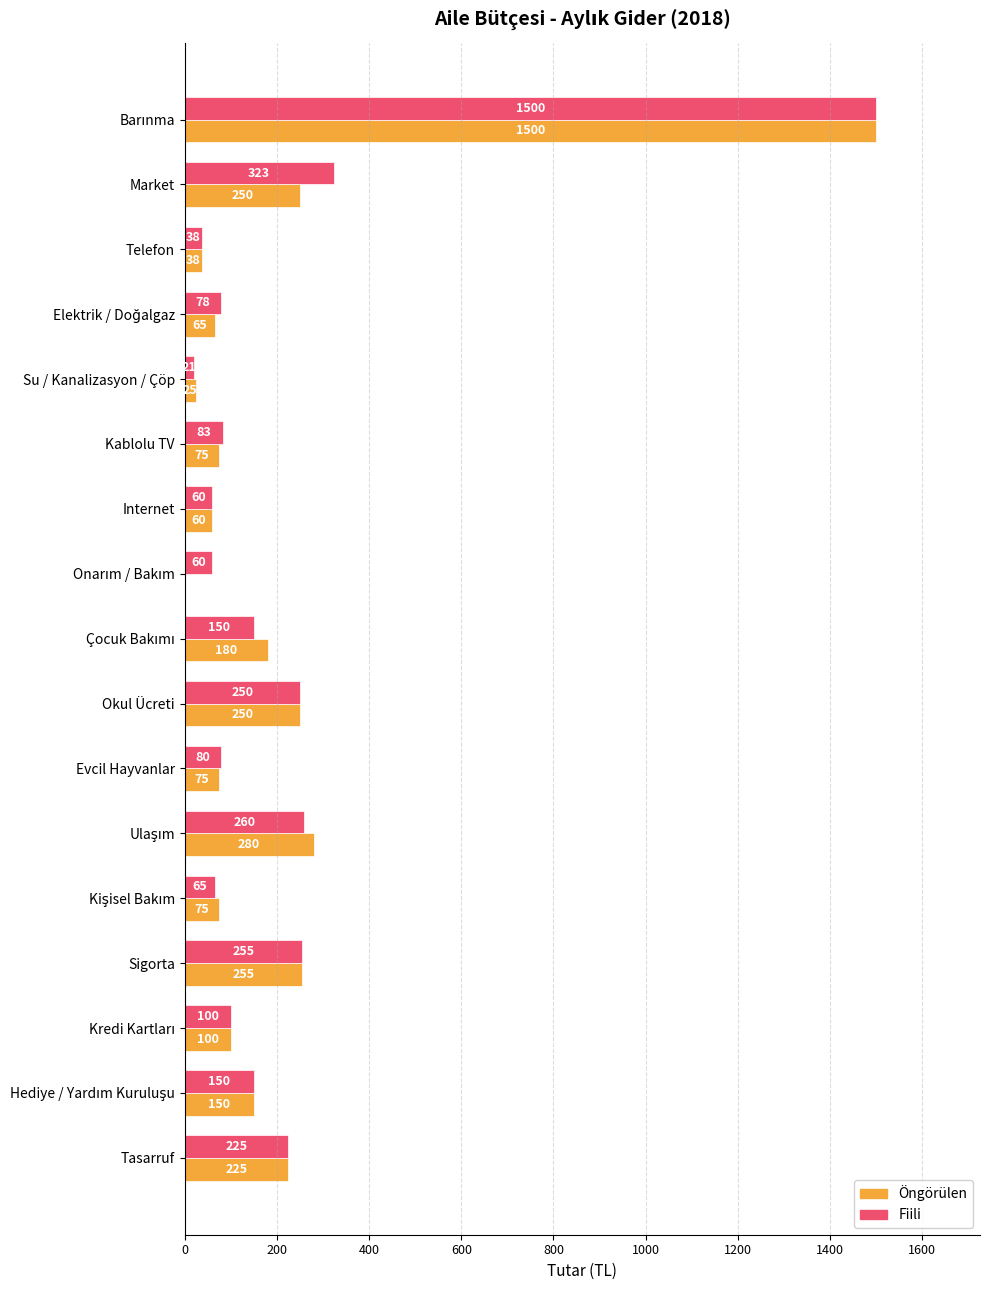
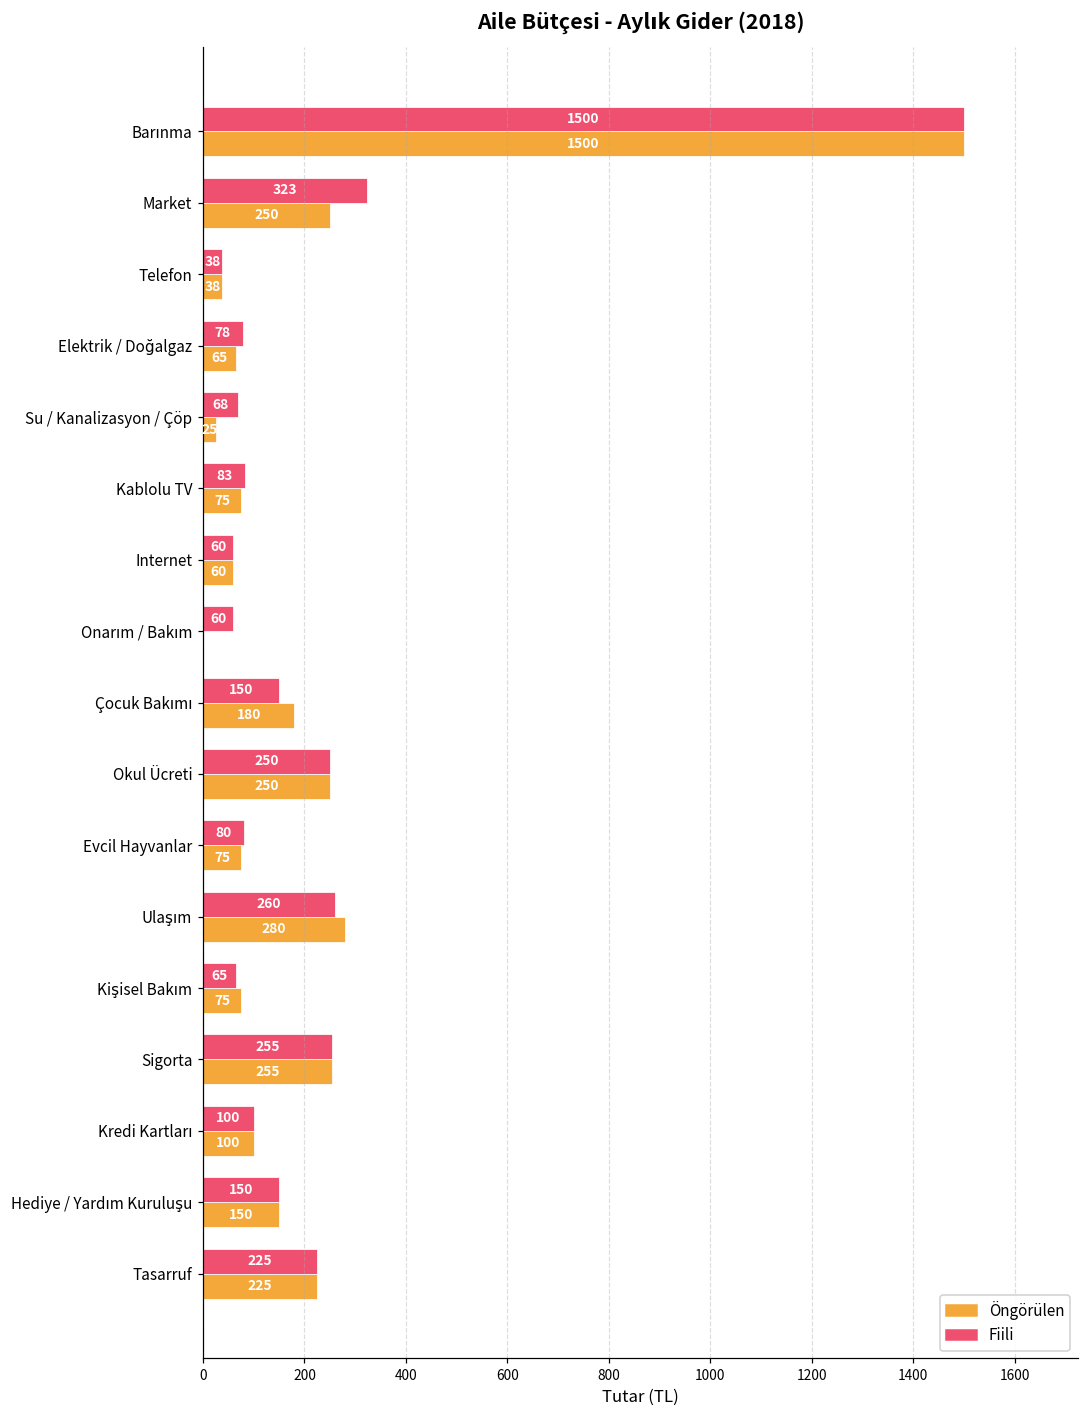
Fiili, Su / Kanalizasyon / Çöp: 21 -> 68
